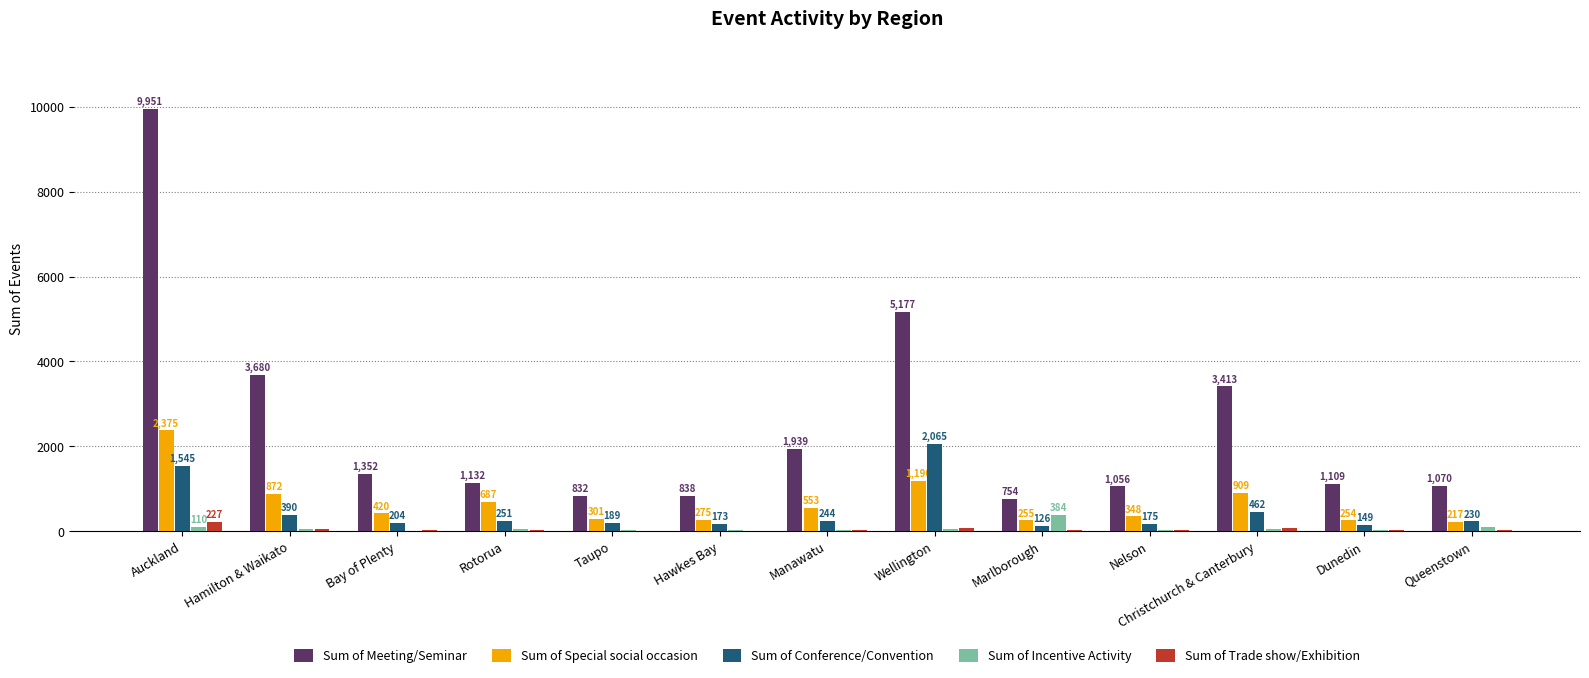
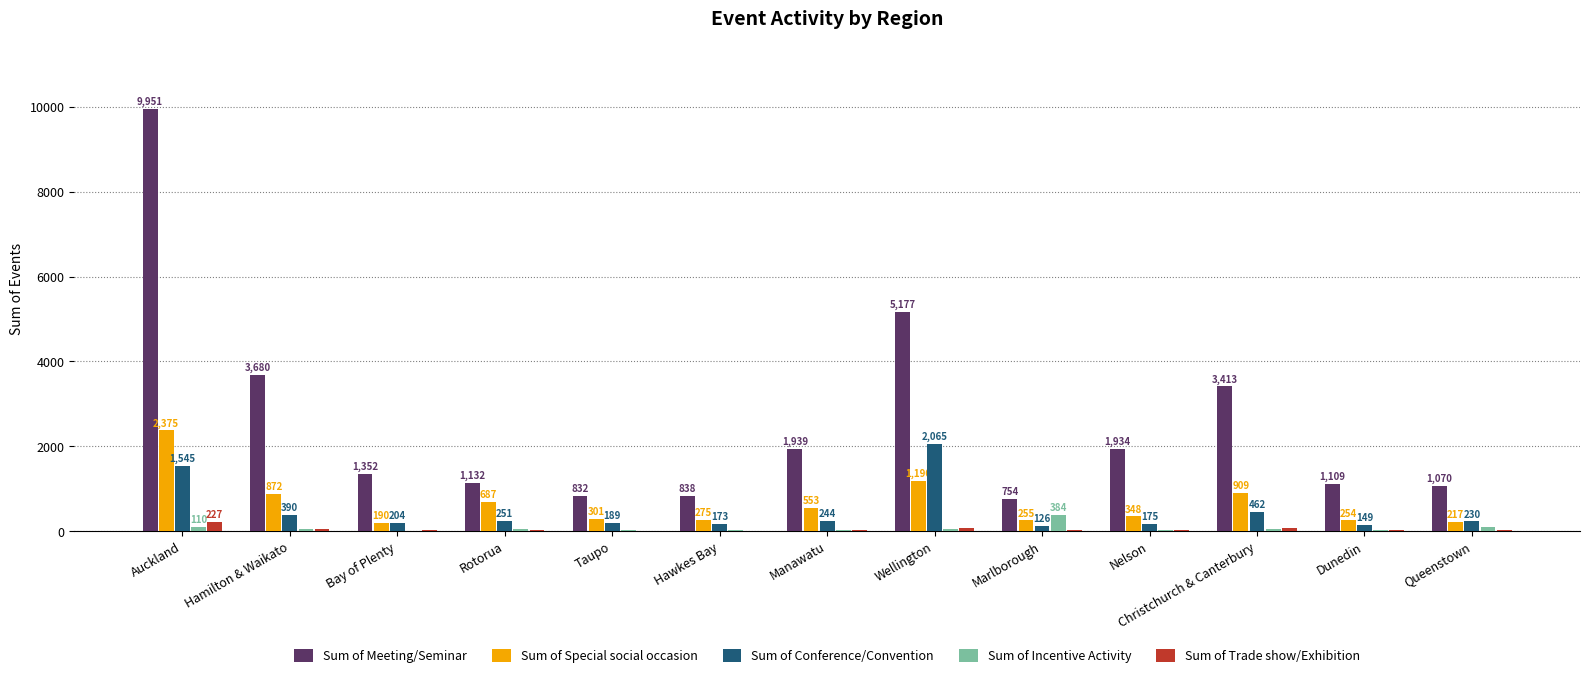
Sum of Special social occasion, Bay of Plenty: 420 -> 190
Sum of Meeting/Seminar, Nelson: 1,056 -> 1,934
